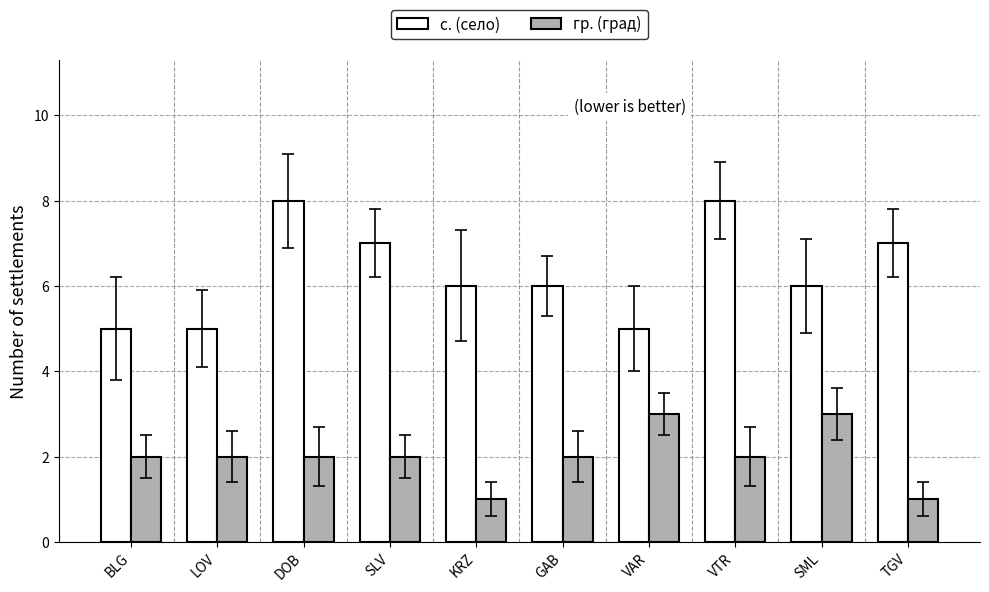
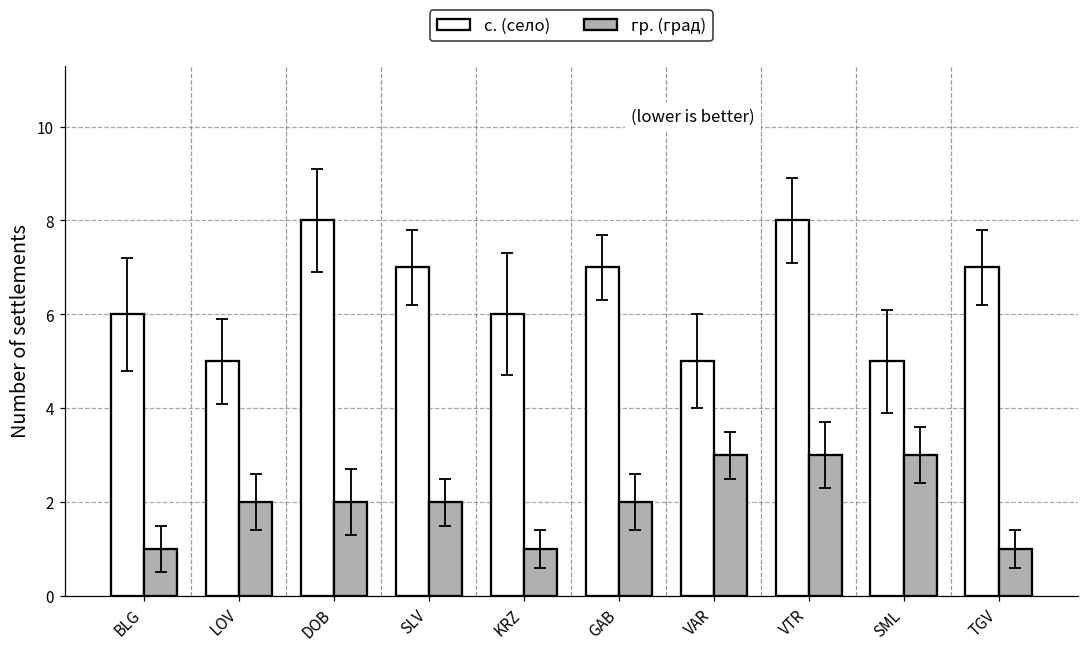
с. (село), BLG: 5 -> 6
гр. (град), BLG: 2 -> 1
с. (село), GAB: 6 -> 7
гр. (град), VTR: 2 -> 3
с. (село), SML: 6 -> 5
